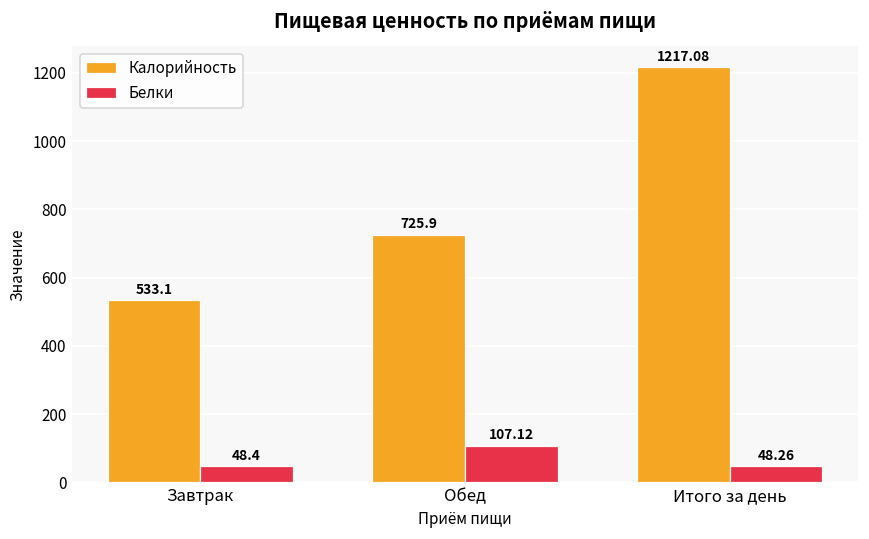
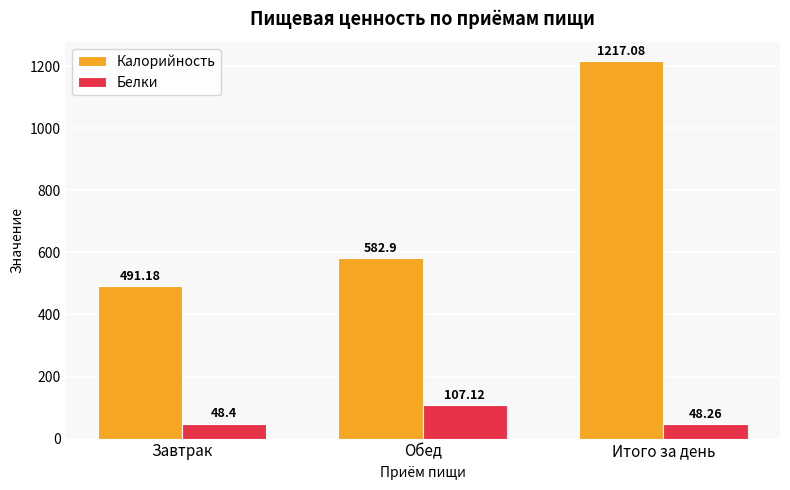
Калорийность, Завтрак: 533.1 -> 491.18
Калорийность, Обед: 725.9 -> 582.9
